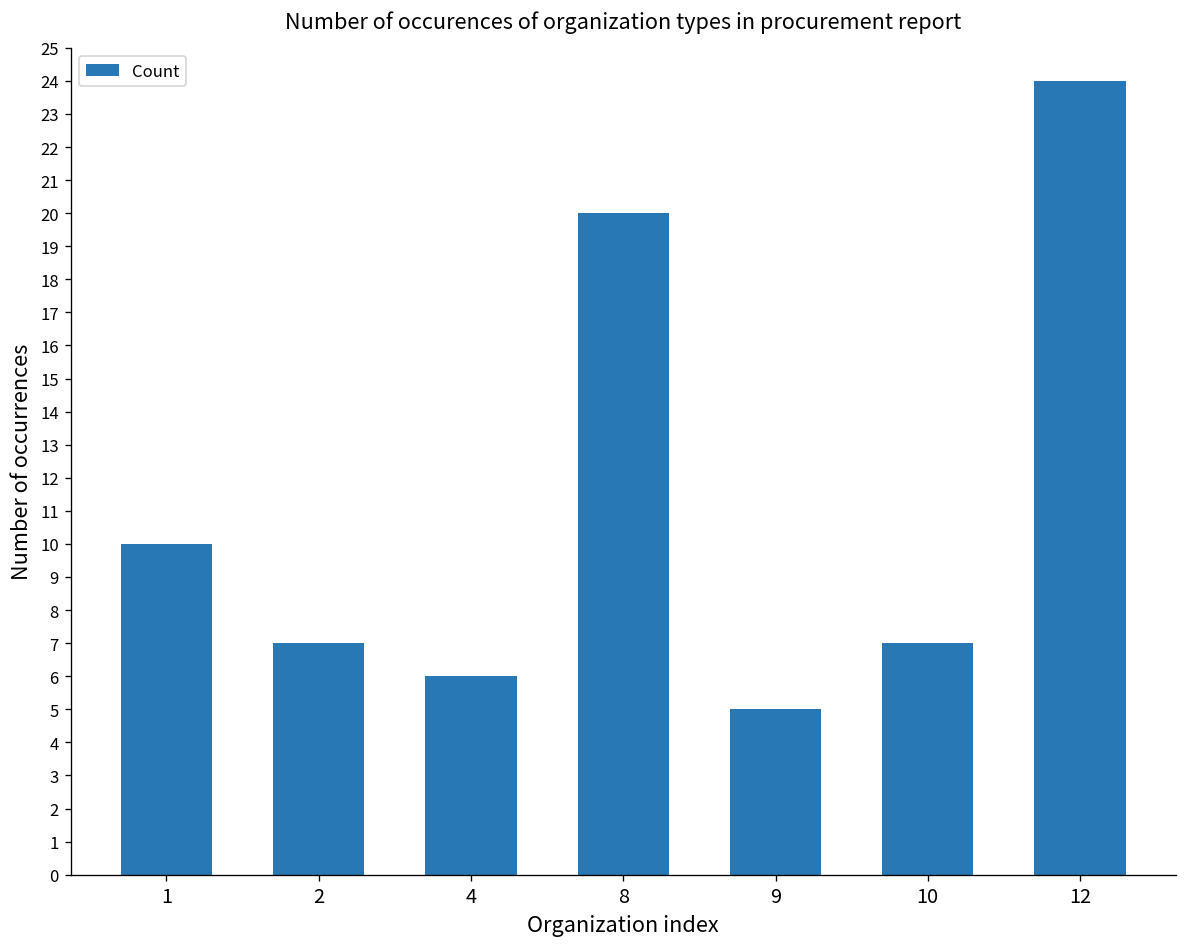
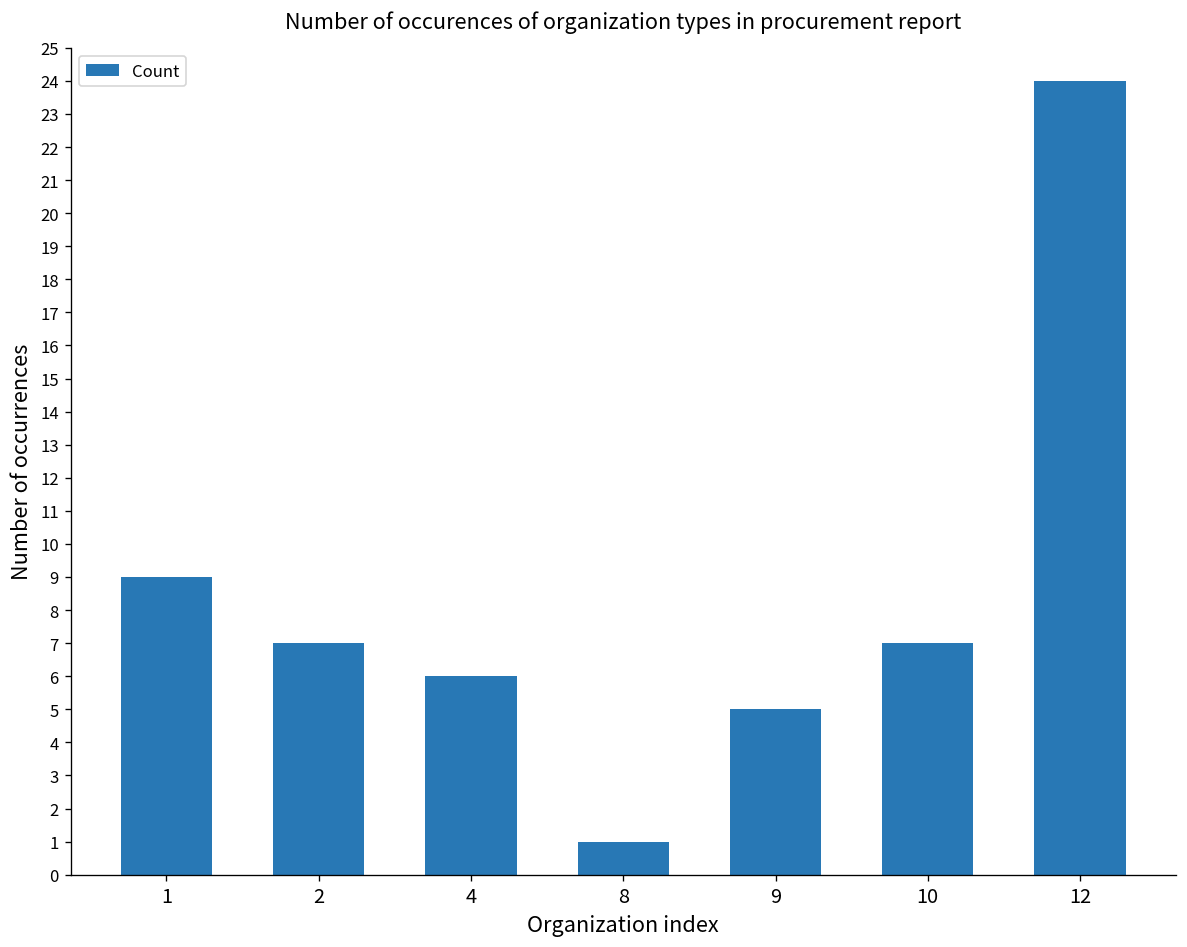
1: 10 -> 9
8: 20 -> 1
